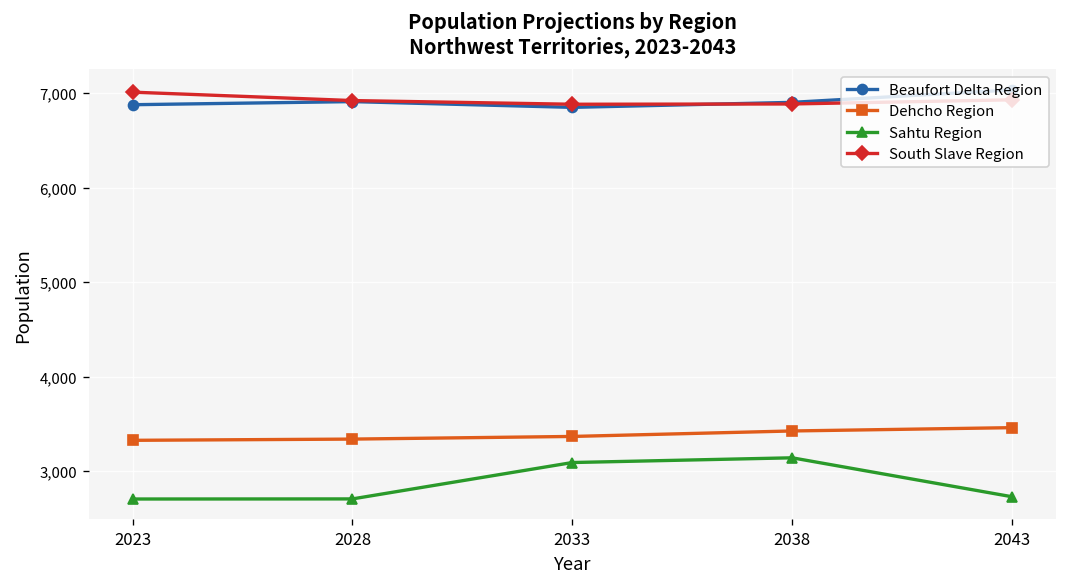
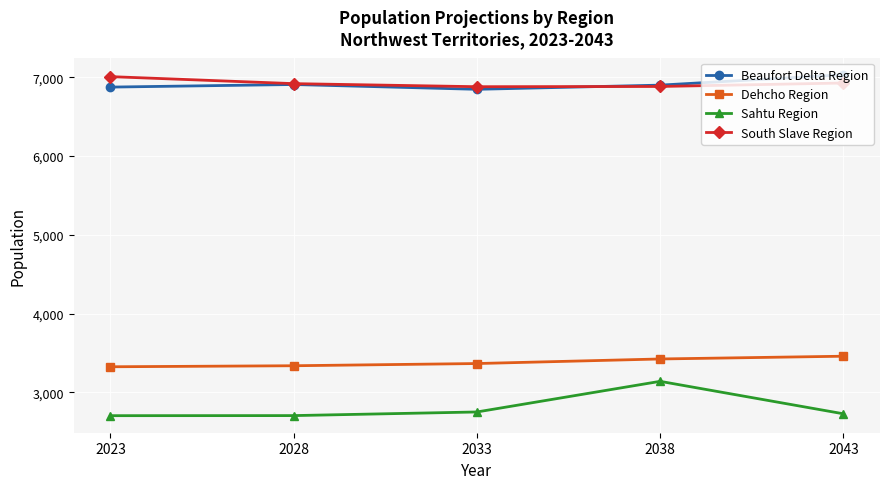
Sahtu Region, 2033: 3,100 -> 2,800
